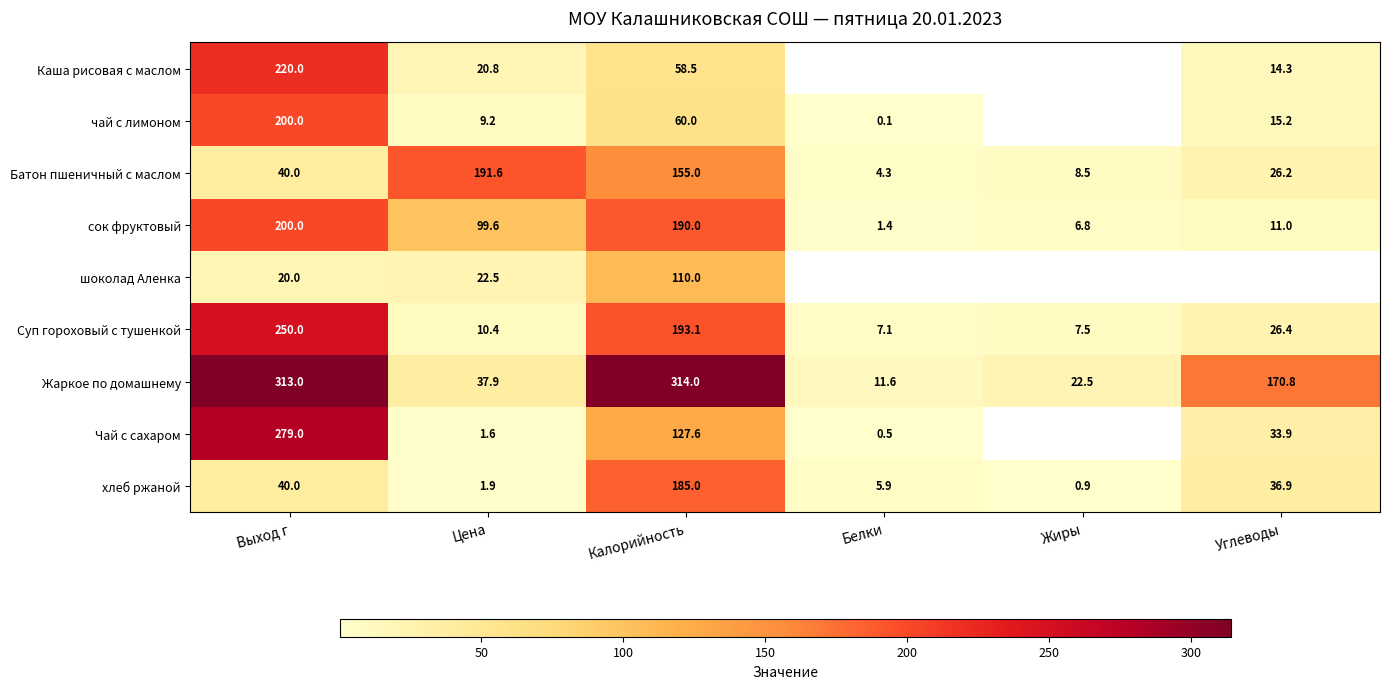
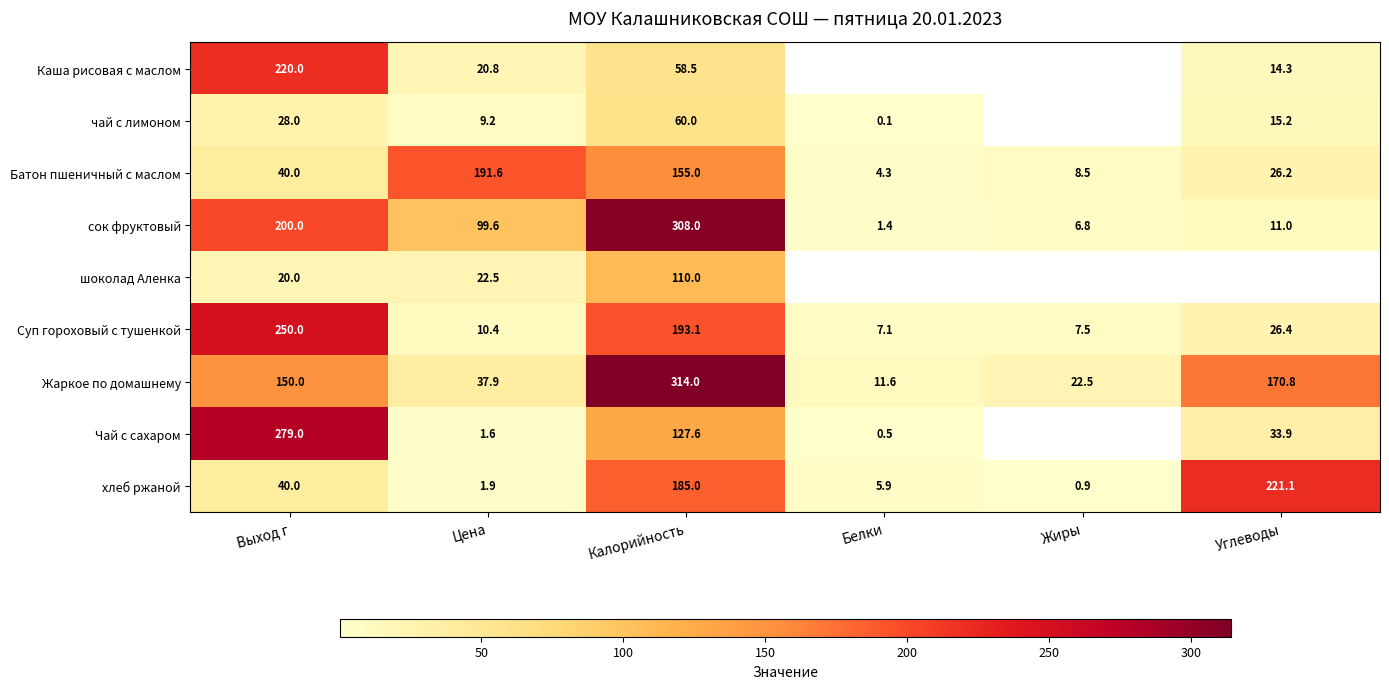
чай с лимоном, Выход г: 200.0 -> 28.0
сок фруктовый, Калорийность: 190.0 -> 308.0
Жаркое по домашнему, Выход г: 313.0 -> 150.0
хлеб ржаной, Углеводы: 36.9 -> 221.1
